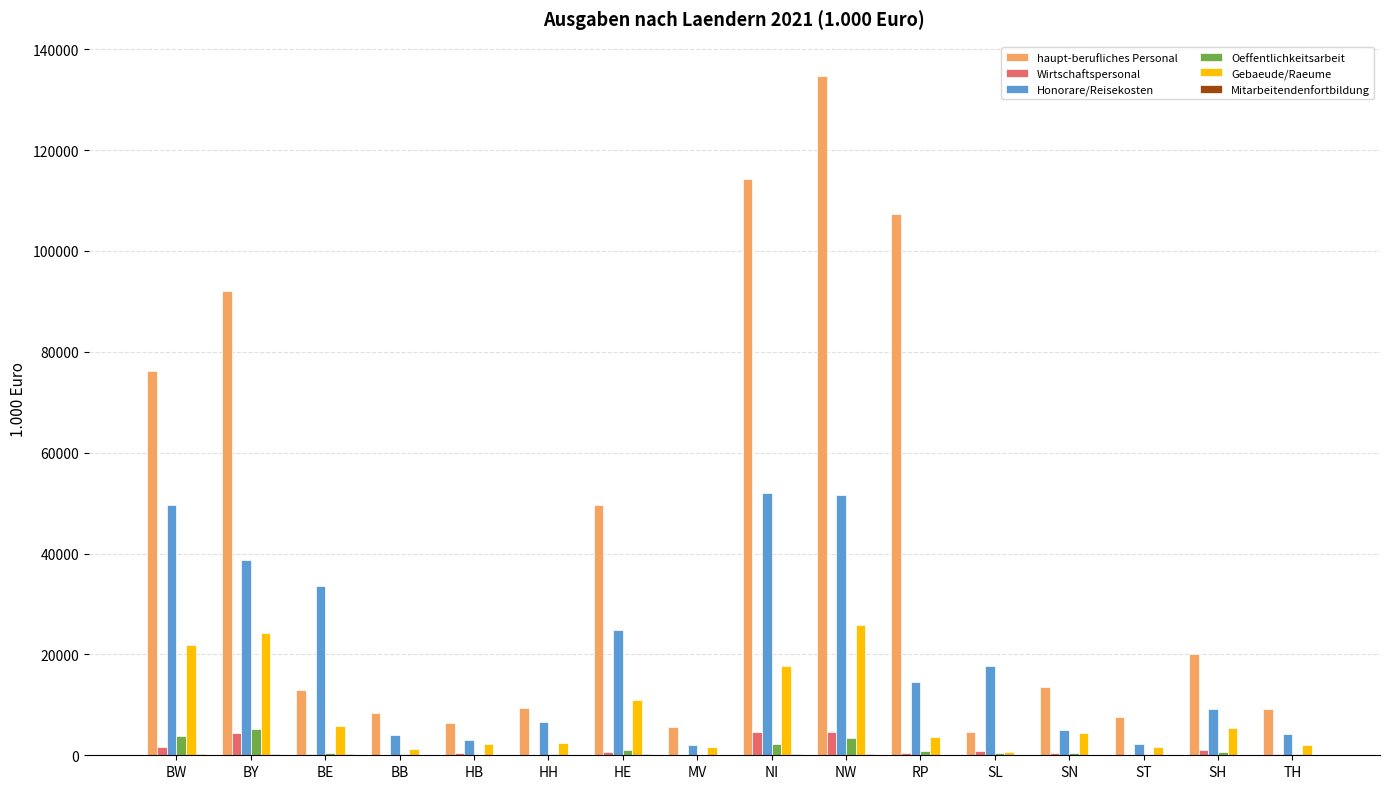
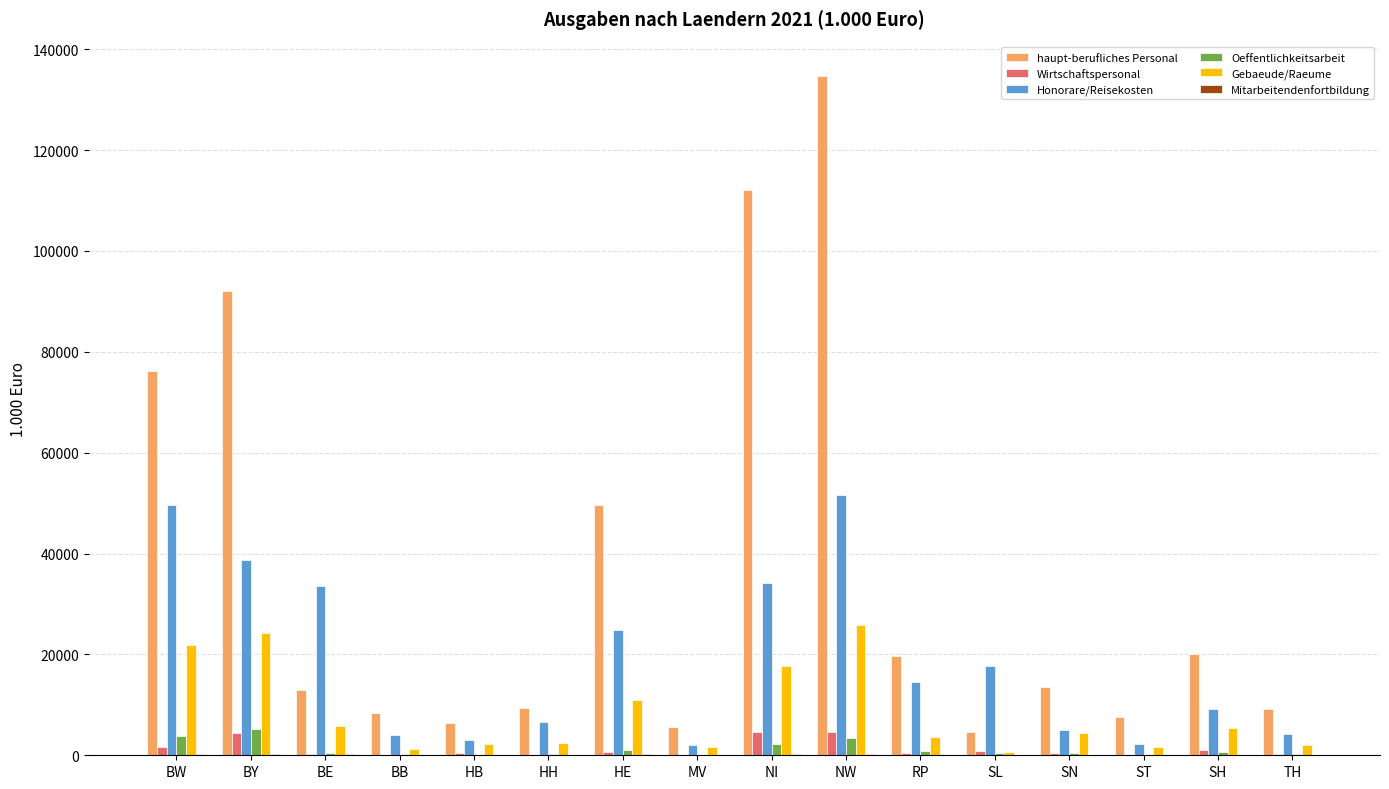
haupt-berufliches Personal, NI: 114000 -> 112000
Honorare/Reisekosten, NI: 52000 -> 34000
haupt-berufliches Personal, RP: 107000 -> 20000
